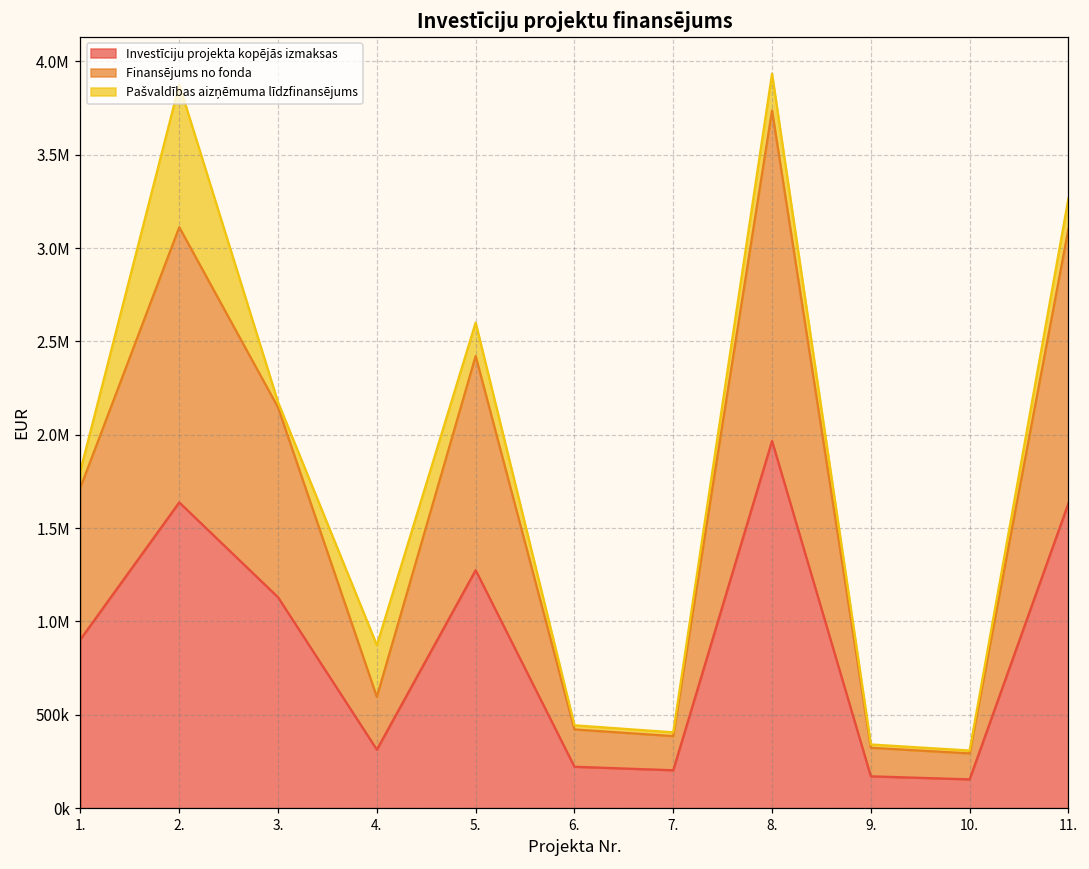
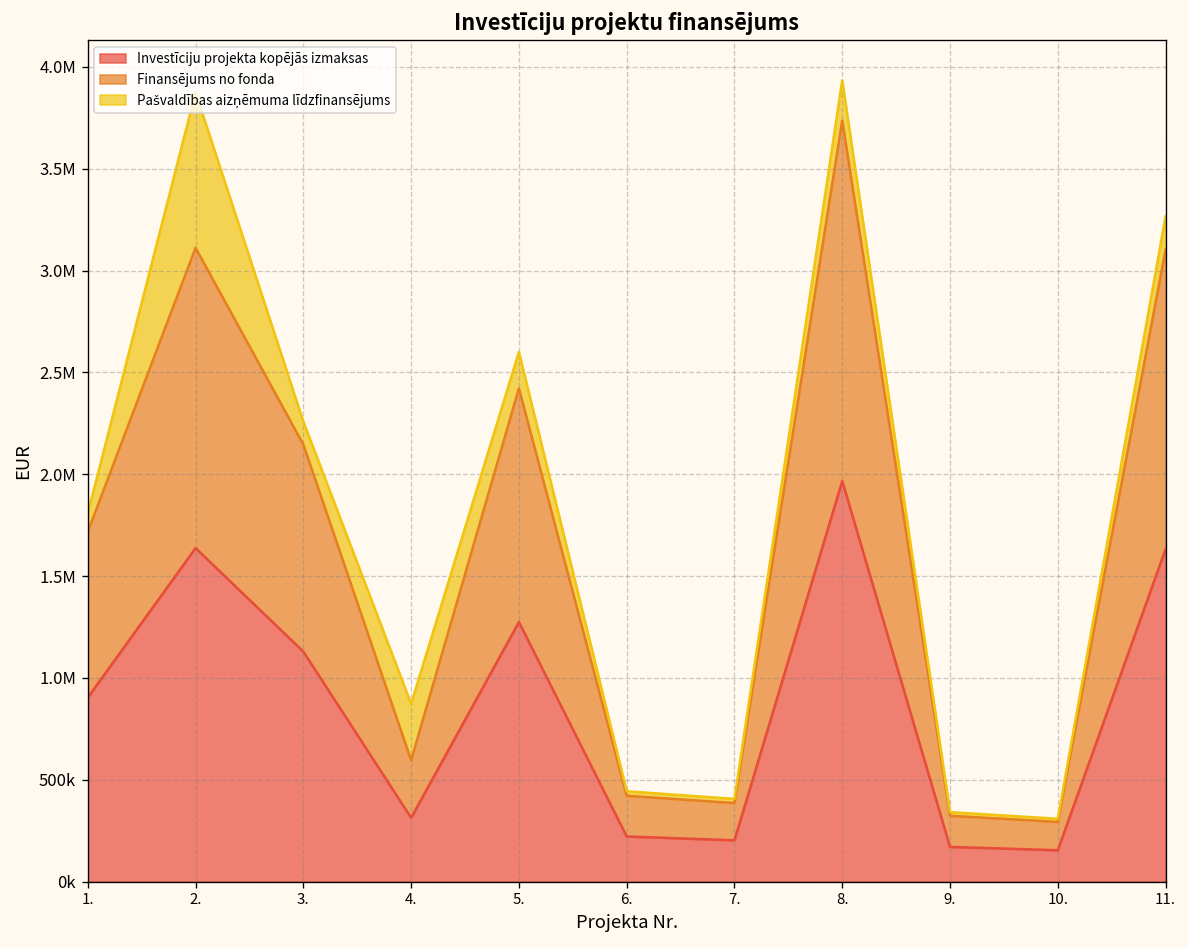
Pašvaldības aizņēmuma līdzfinansējums, 3.: 30000 -> 110000
